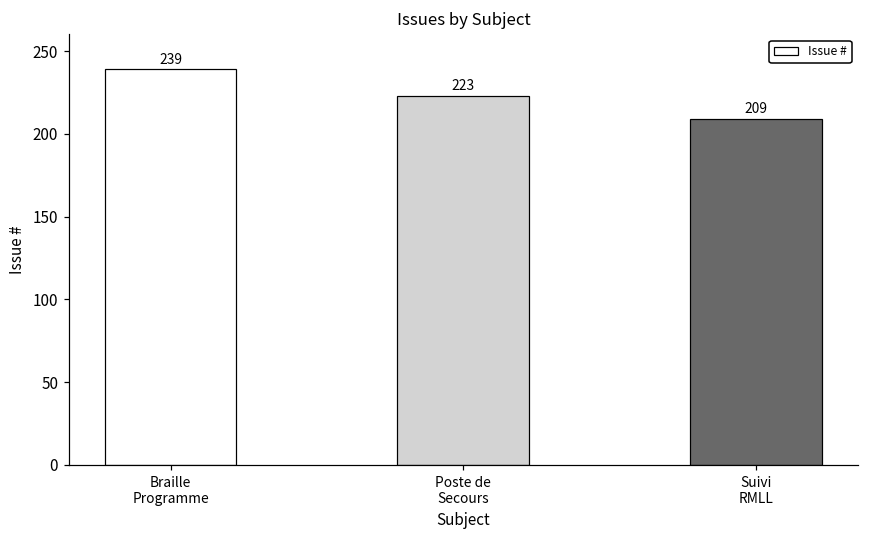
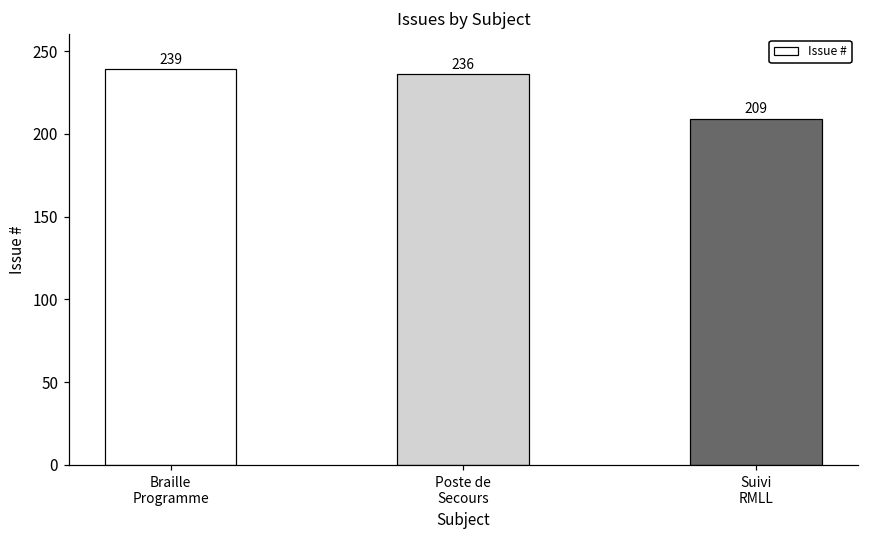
Poste de Secours: 223 -> 236
